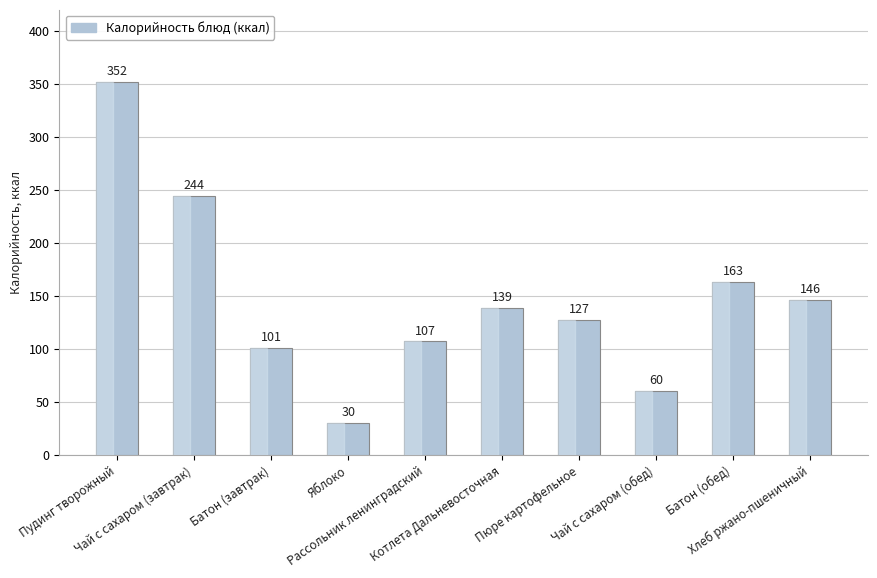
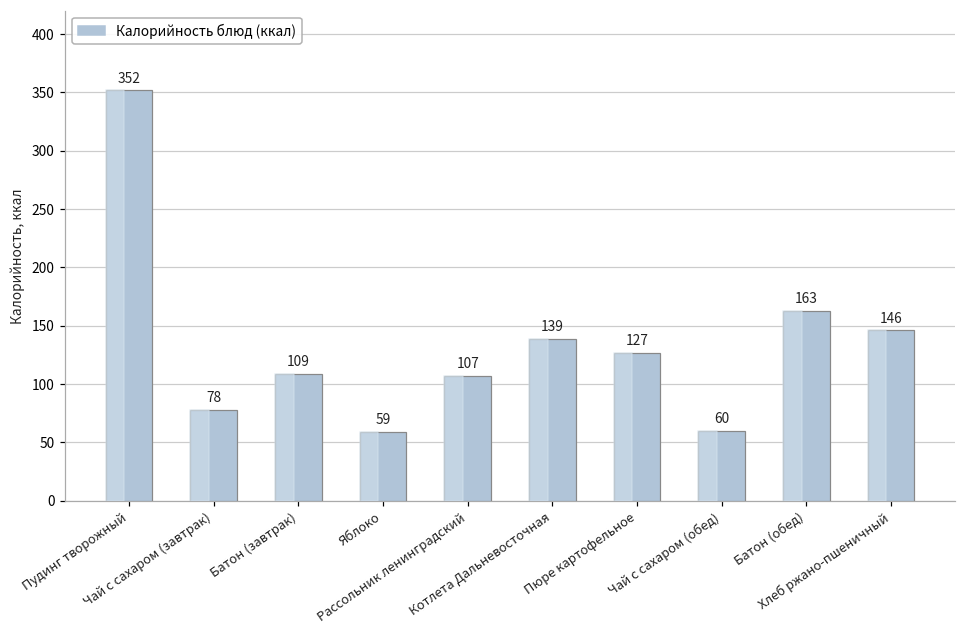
Чай с сахаром (завтрак): 244 -> 78
Батон (завтрак): 101 -> 109
Яблоко: 30 -> 59
